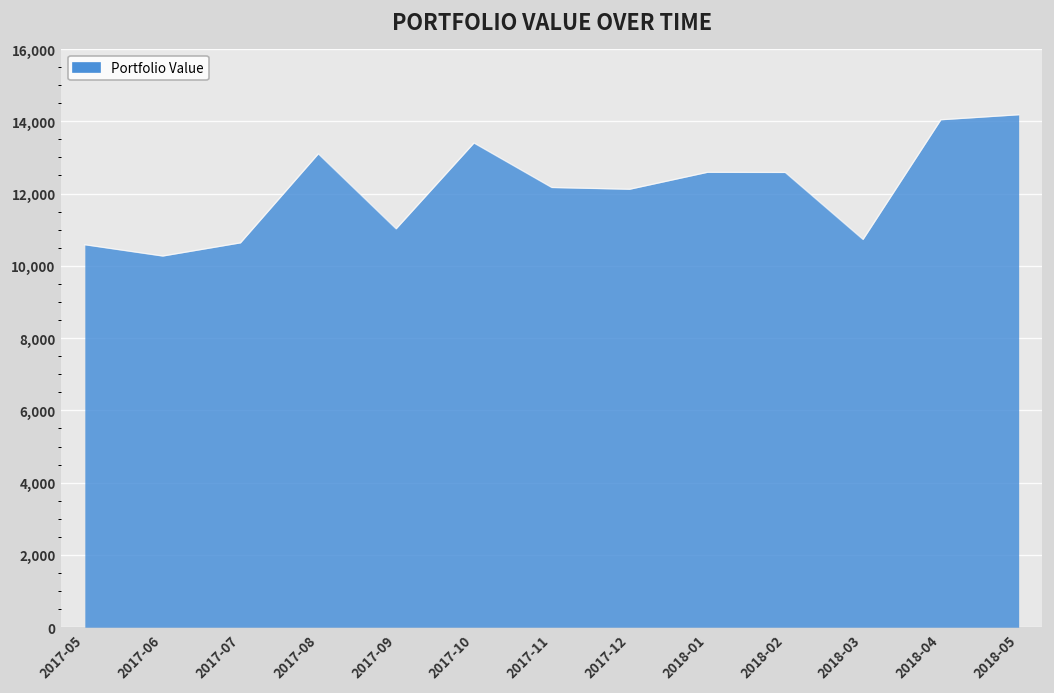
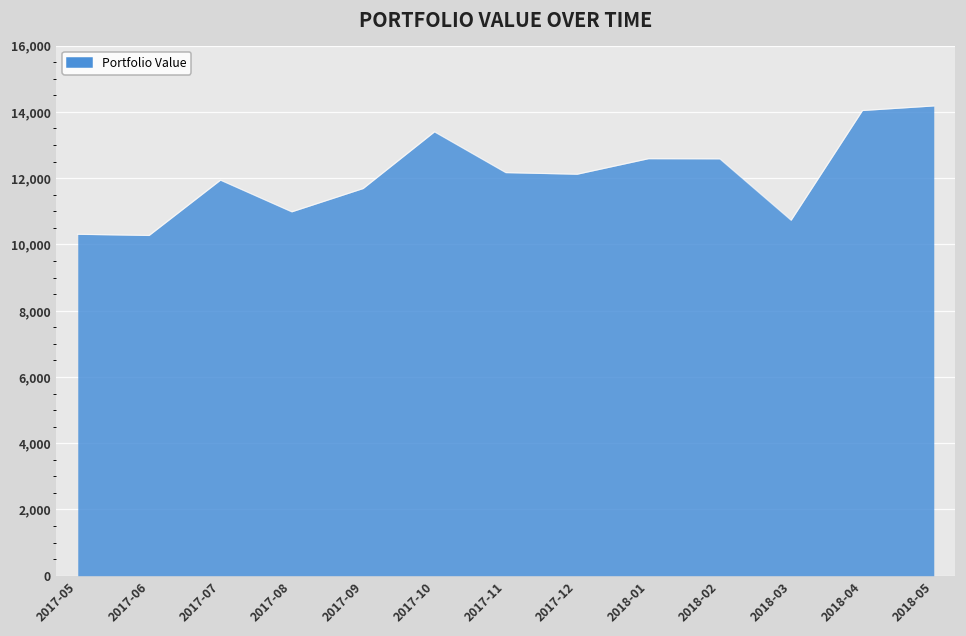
2017-05: 10,600 -> 10,300
2017-07: 10,600 -> 11,900
2017-08: 13,100 -> 11,000
2017-09: 11,000 -> 11,700
